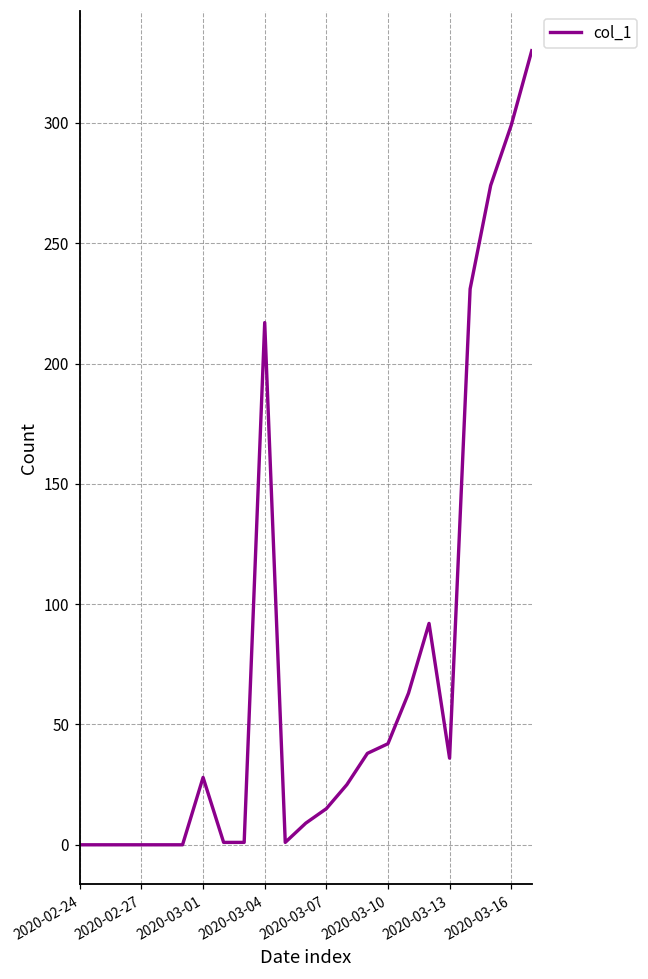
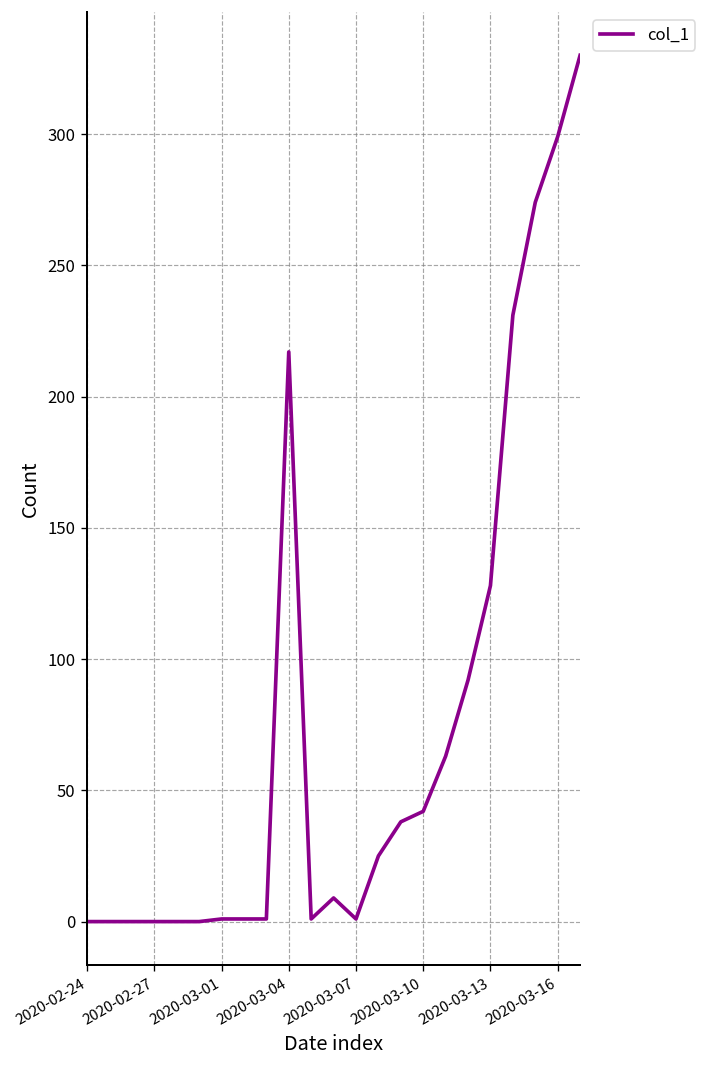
2020-03-01: 28 -> 1
2020-03-07: 15 -> 1
2020-03-13: 36 -> 128
